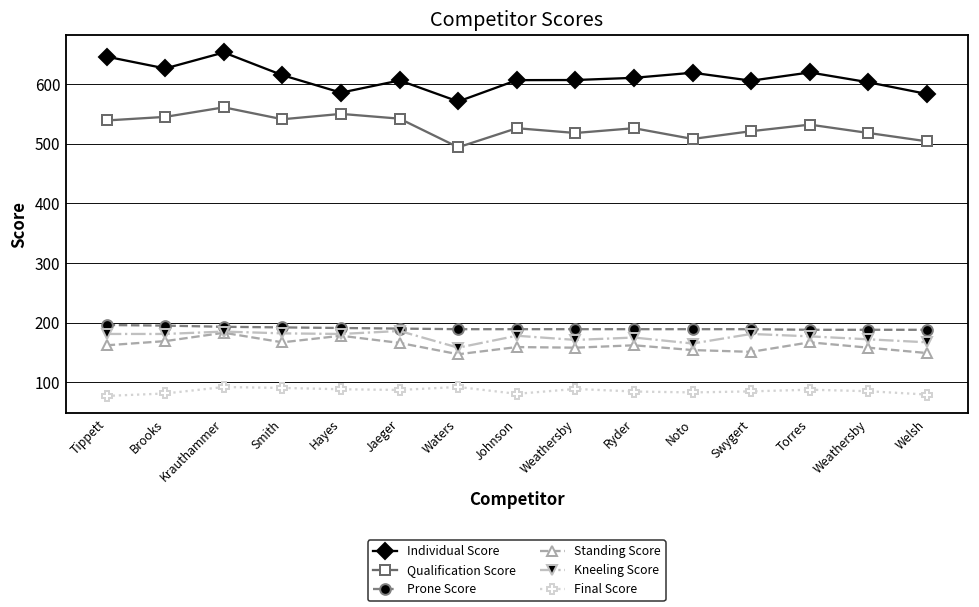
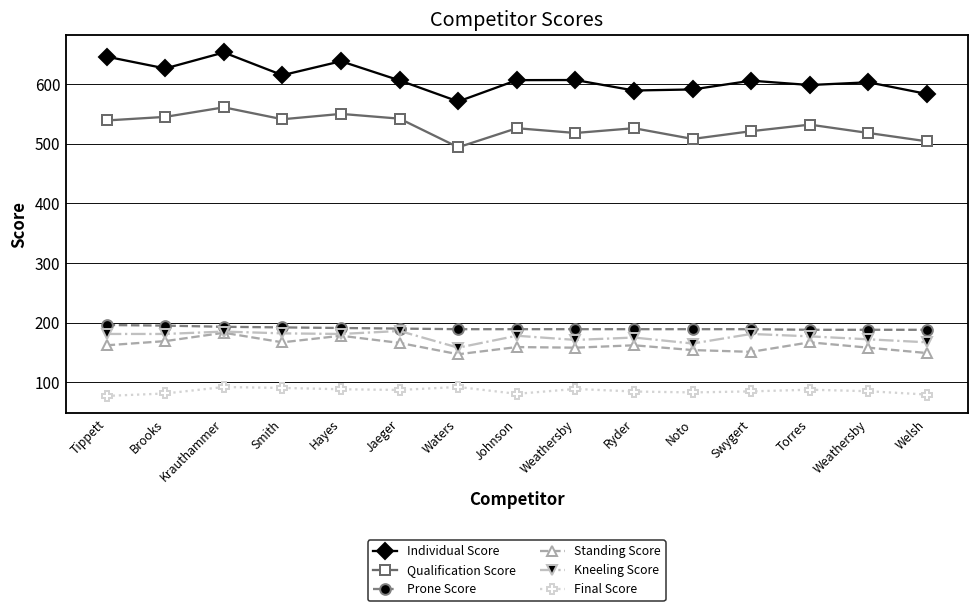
Individual Score, Hayes: 590 -> 640
Individual Score, Ryder: 610 -> 590
Individual Score, Noto: 620 -> 590
Individual Score, Torres: 620 -> 600
